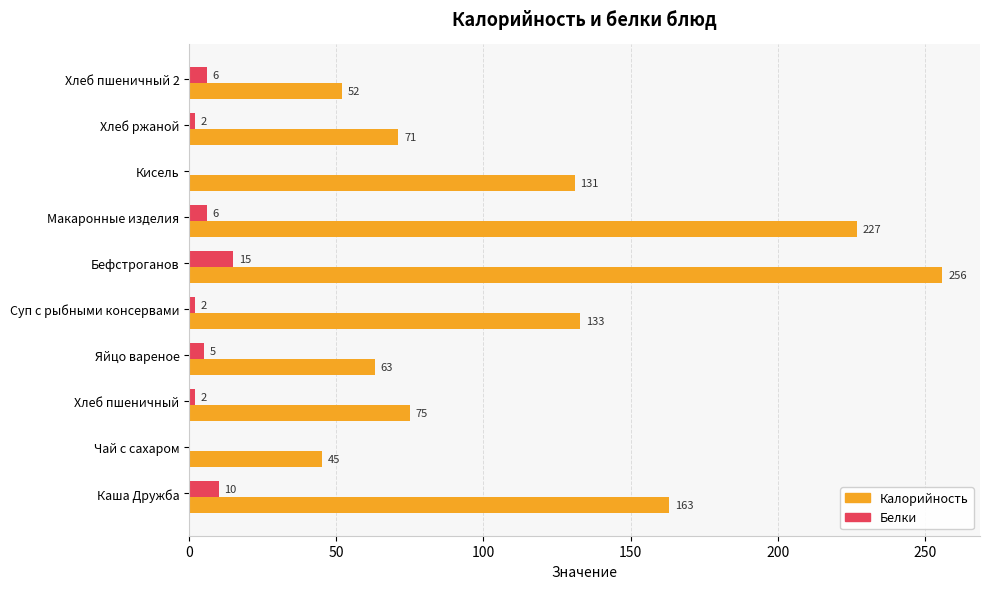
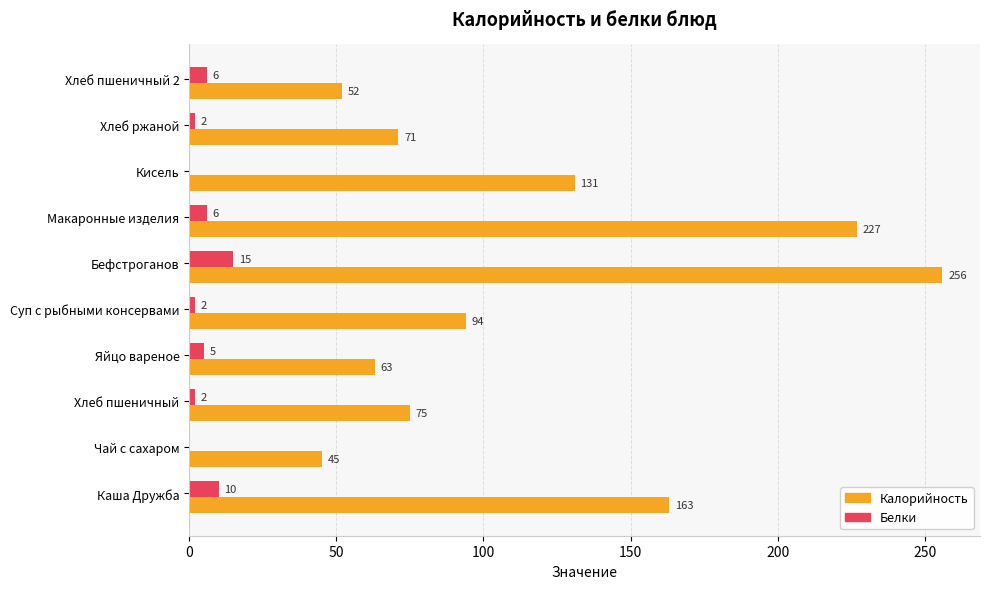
Калорийность, Суп с рыбными консервами: 133 -> 94
